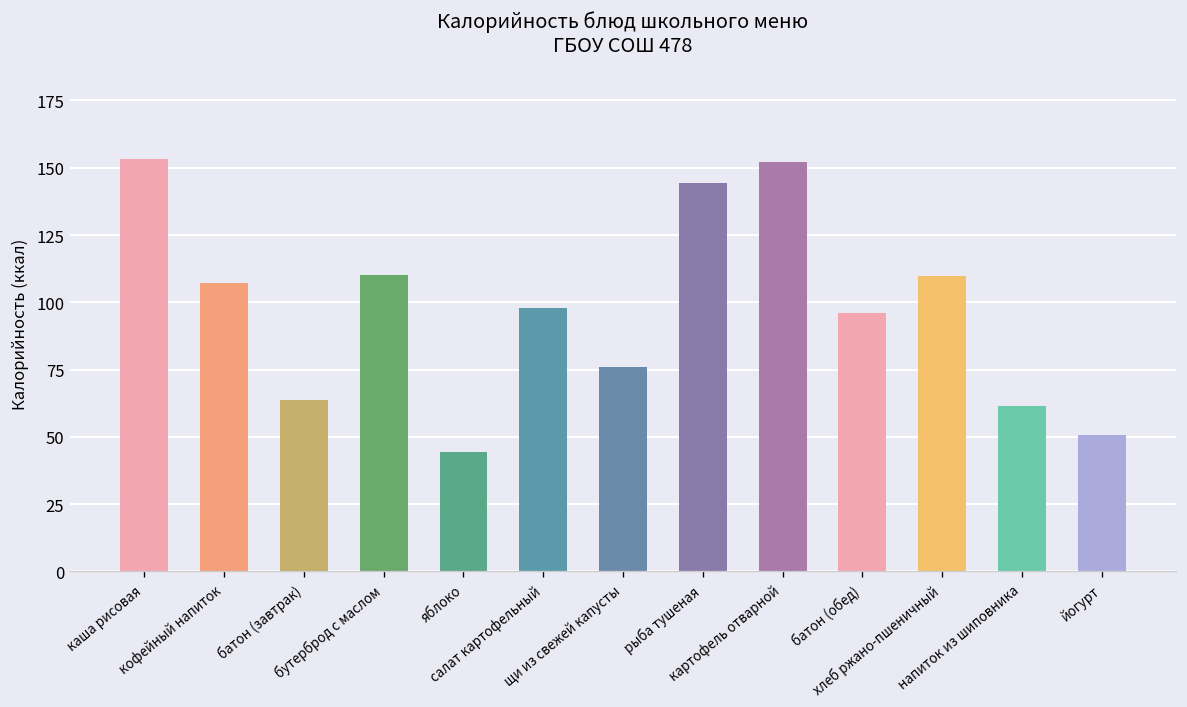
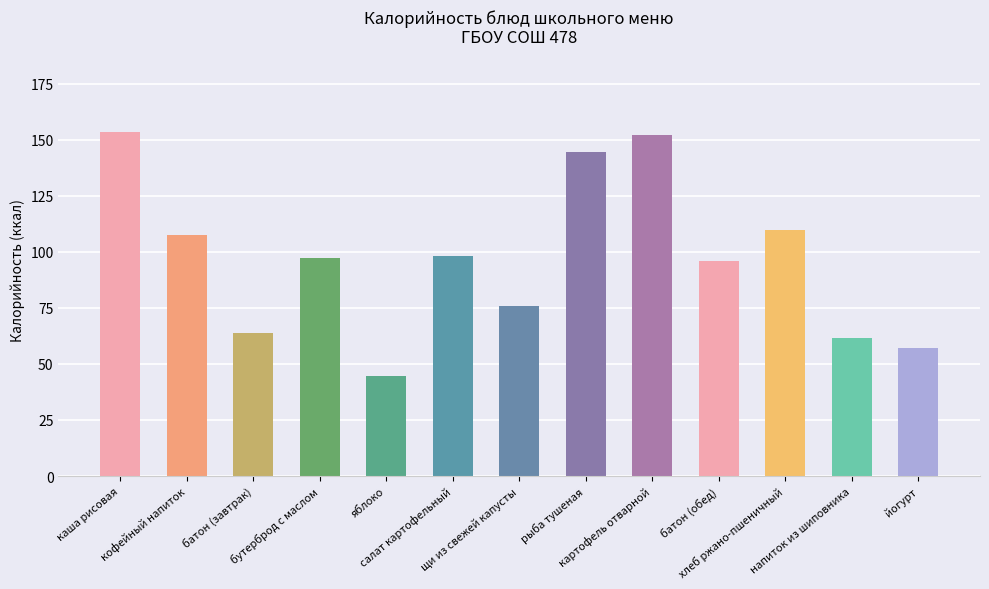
бутерброд с маслом: 110 -> 97
йогурт: 51 -> 57
